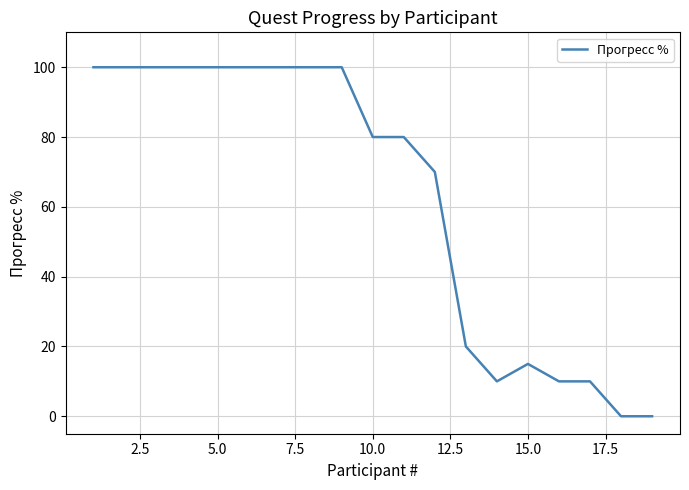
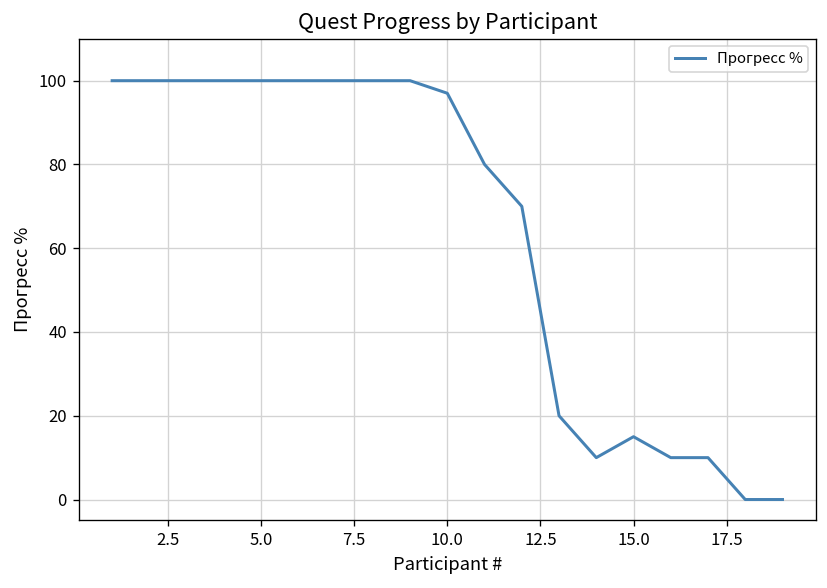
10.0: 80 -> 97
